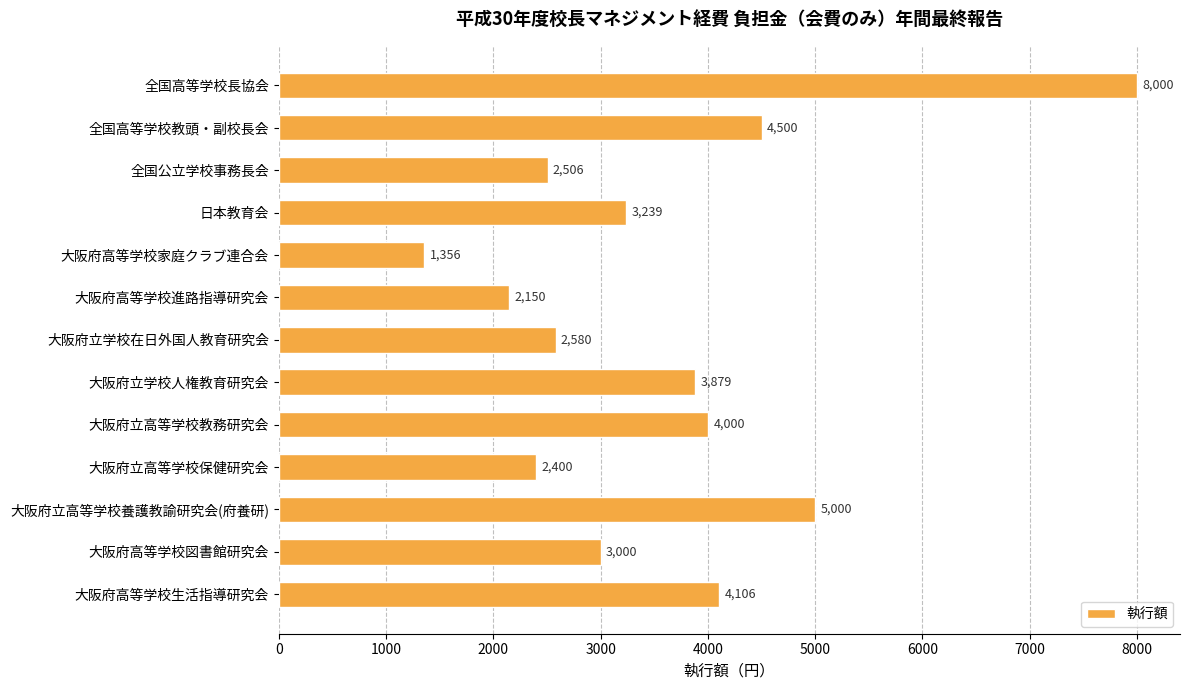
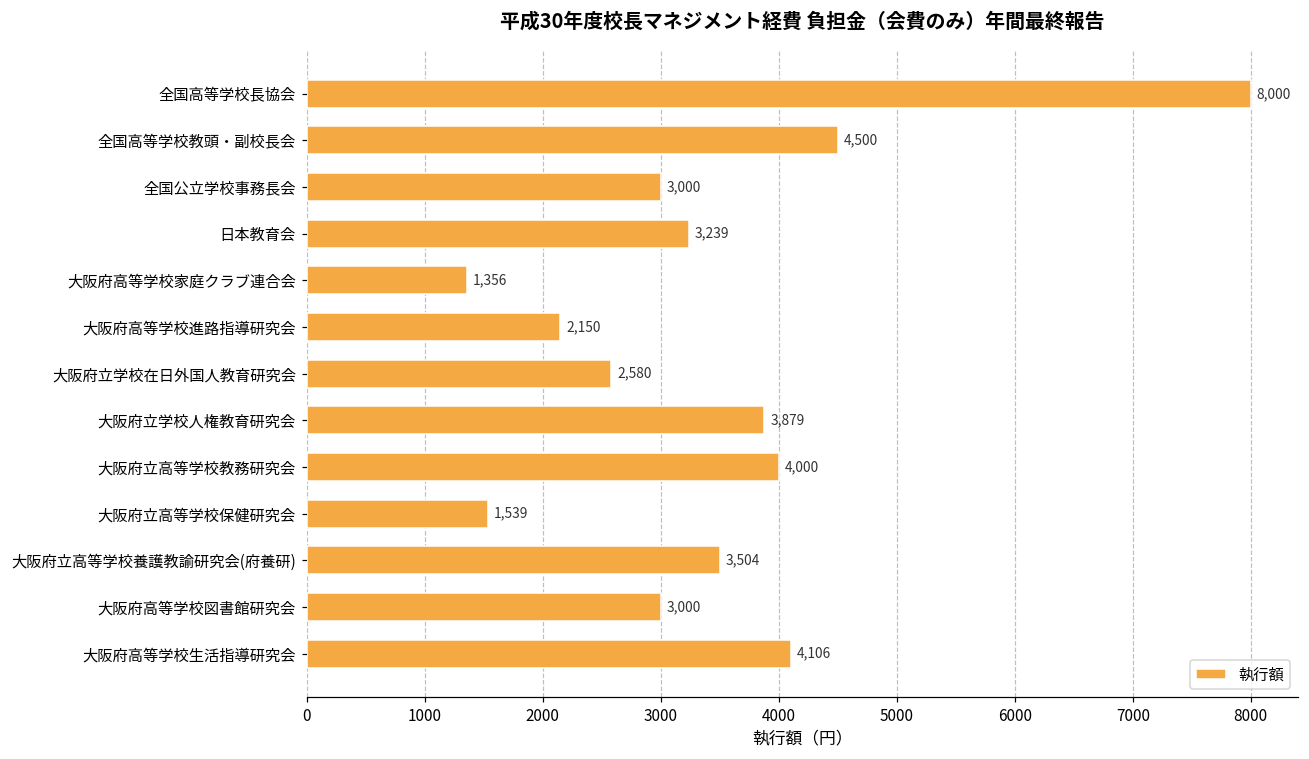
全国公立学校事務長会: 2,506 -> 3,000
大阪府立高等学校保健研究会: 2,400 -> 1,539
大阪府立高等学校養護教諭研究会(府養研): 5,000 -> 3,504
